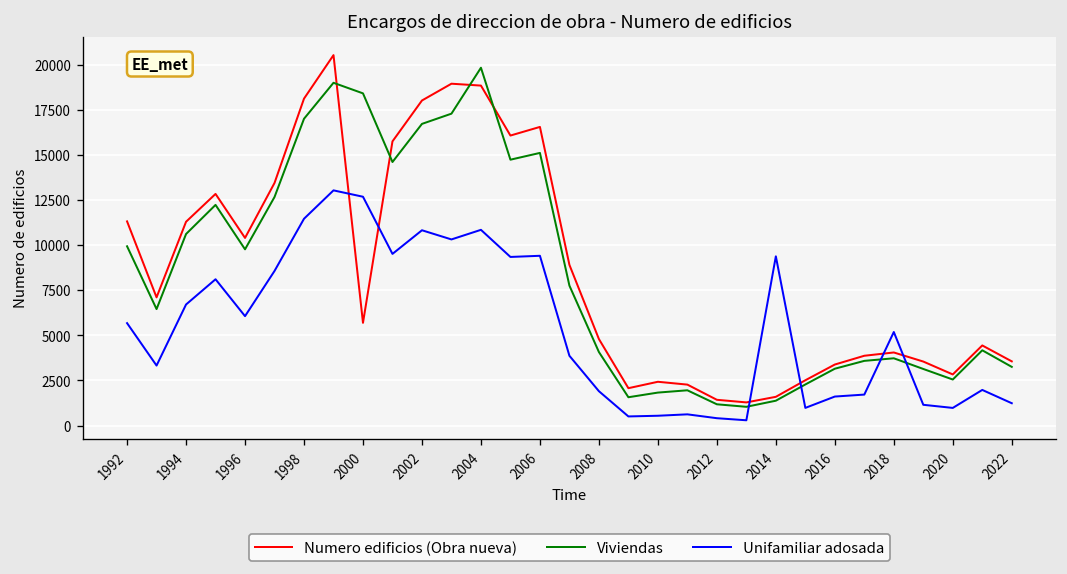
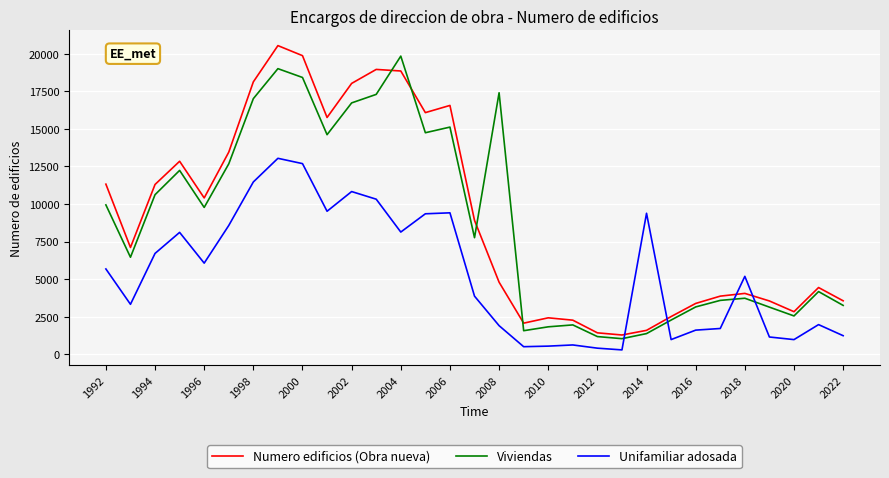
Numero edificios (Obra nueva), 2000: 5700 -> 19900
Unifamiliar adosada, 2004: 10800 -> 8100
Viviendas, 2008: 4100 -> 17400
